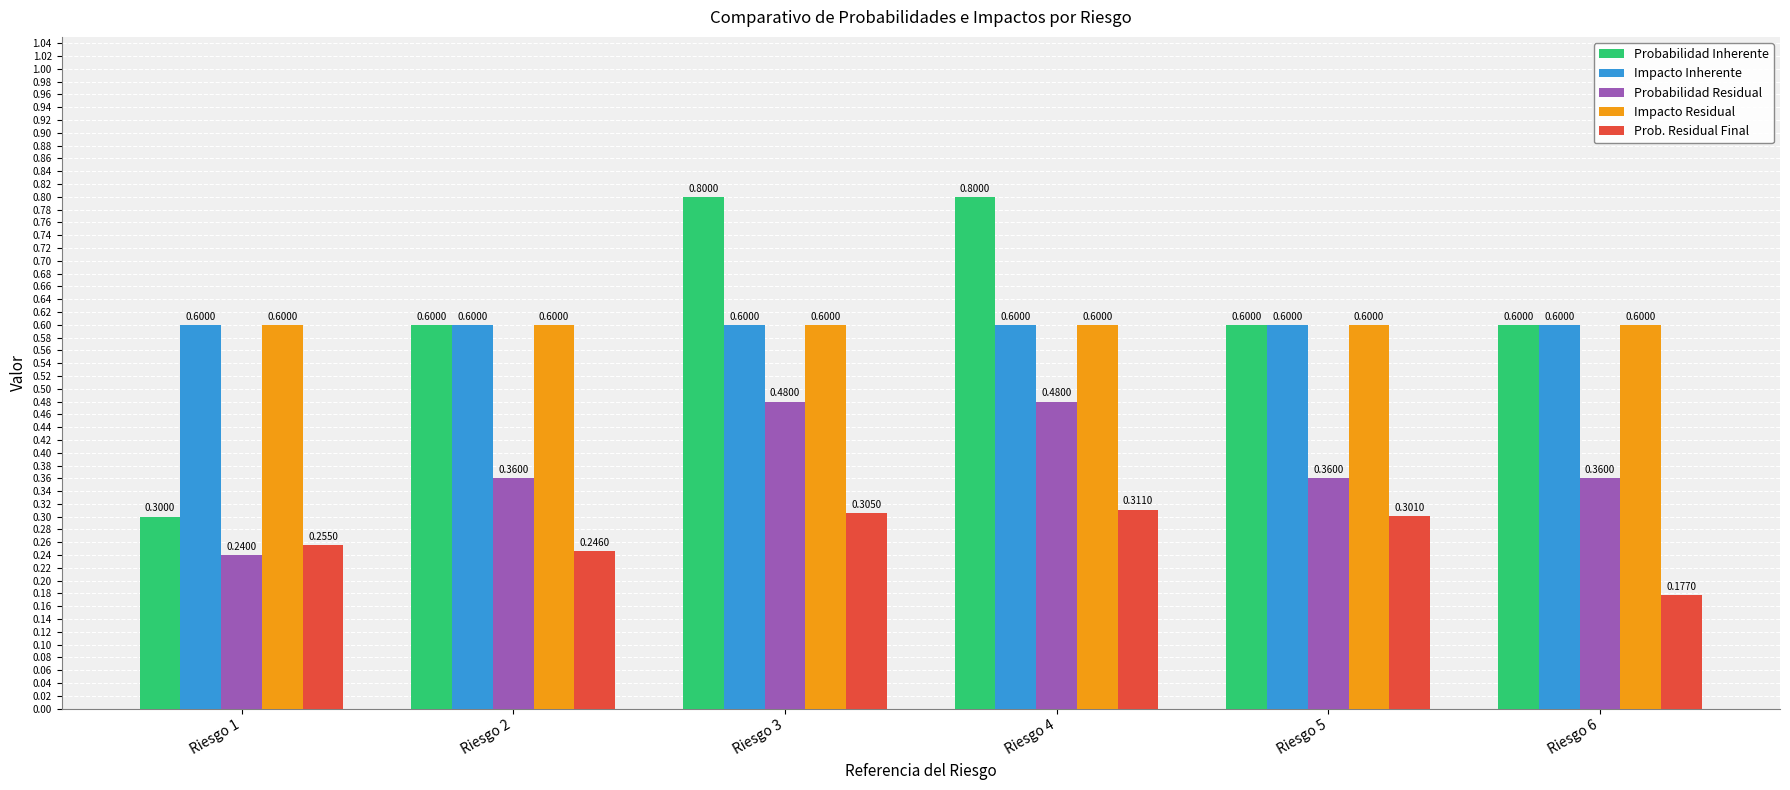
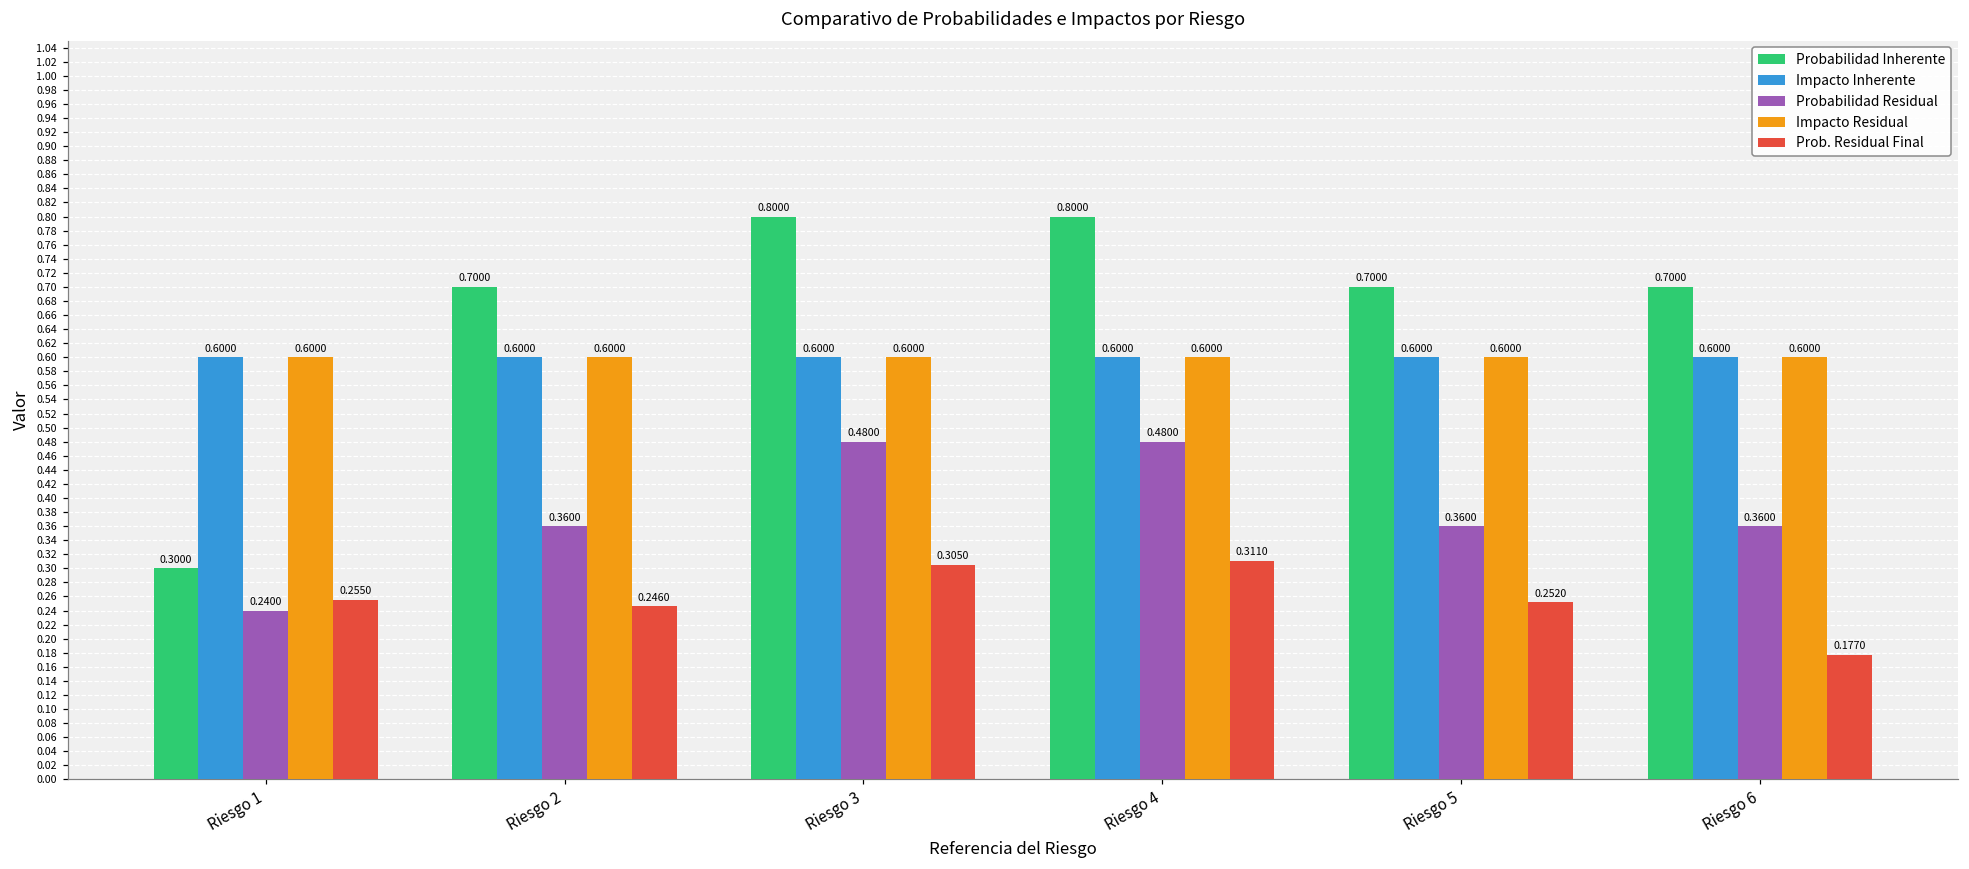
Probabilidad Inherente, Riesgo 2: 0.6000 -> 0.7000
Probabilidad Inherente, Riesgo 5: 0.6000 -> 0.7000
Prob. Residual Final, Riesgo 5: 0.3010 -> 0.2520
Probabilidad Inherente, Riesgo 6: 0.6000 -> 0.7000
